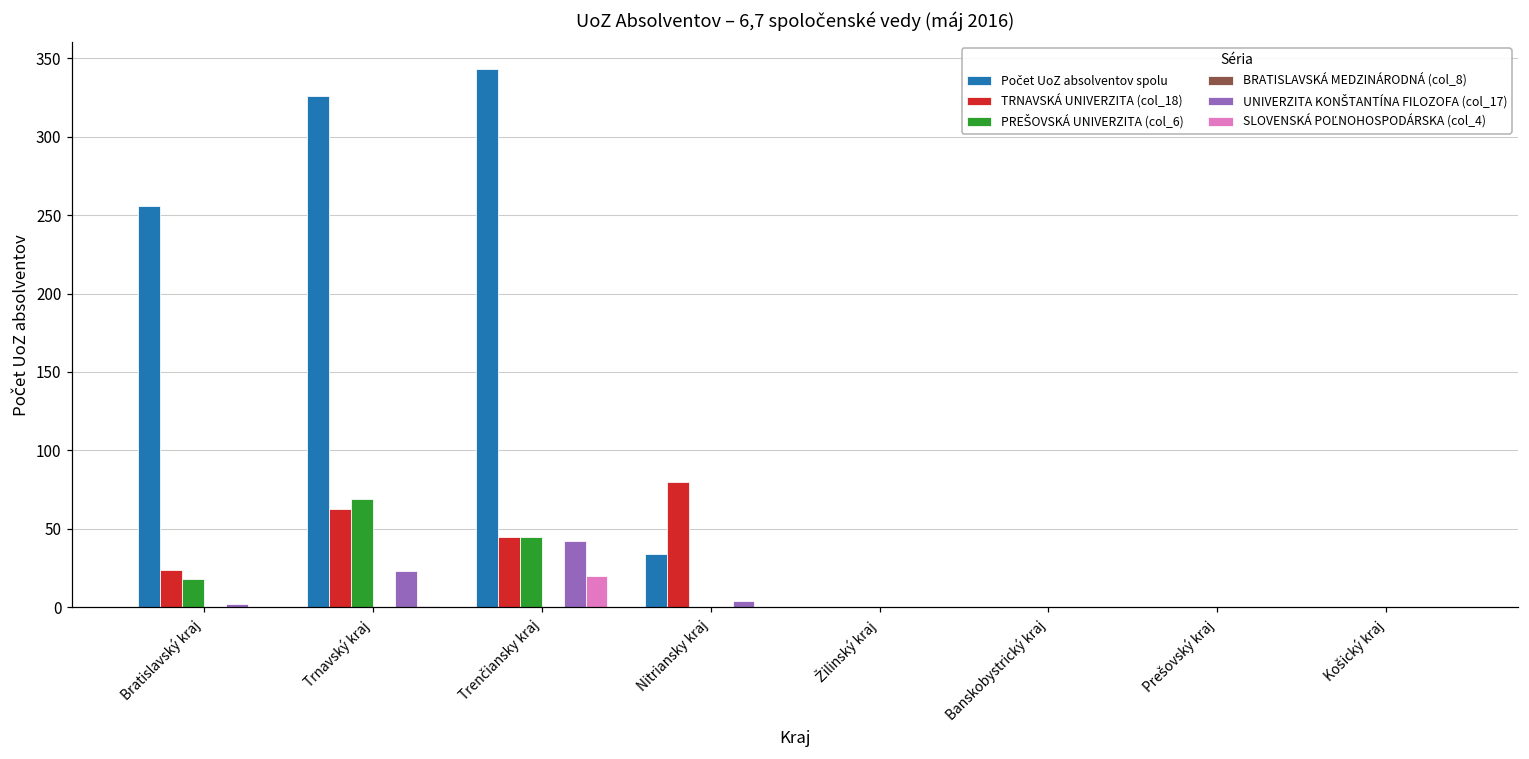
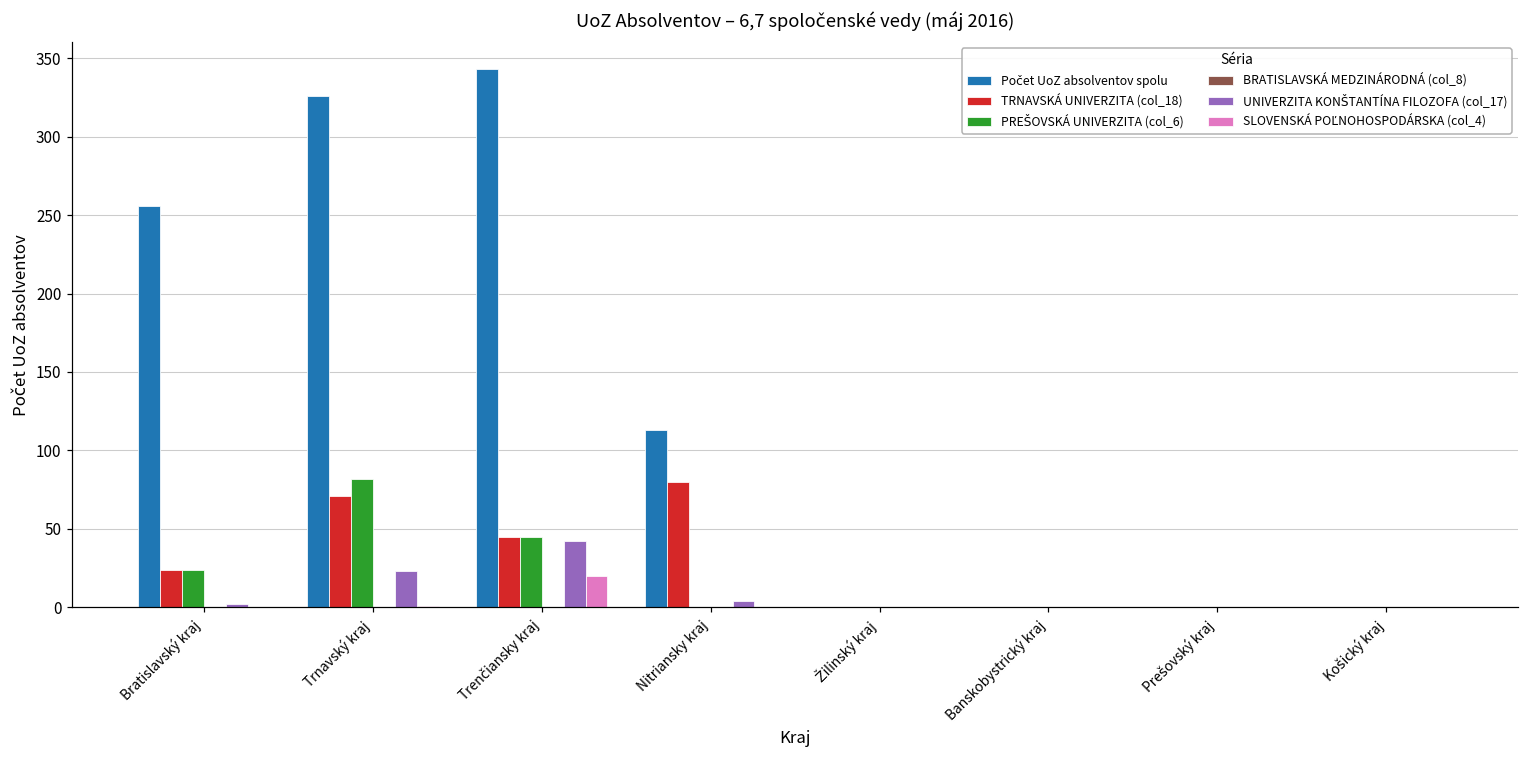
PREŠOVSKÁ UNIVERZITA (col_6), Bratislavský kraj: 18 -> 24
TRNAVSKÁ UNIVERZITA (col_18), Trnavský kraj: 63 -> 71
PREŠOVSKÁ UNIVERZITA (col_6), Trnavský kraj: 69 -> 82
Počet UoZ absolventov spolu, Nitriansky kraj: 34 -> 113
